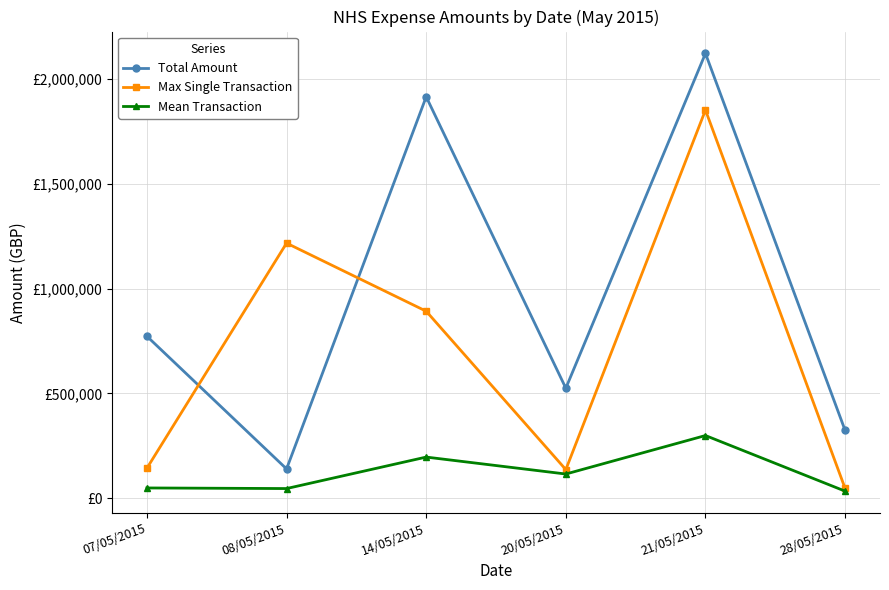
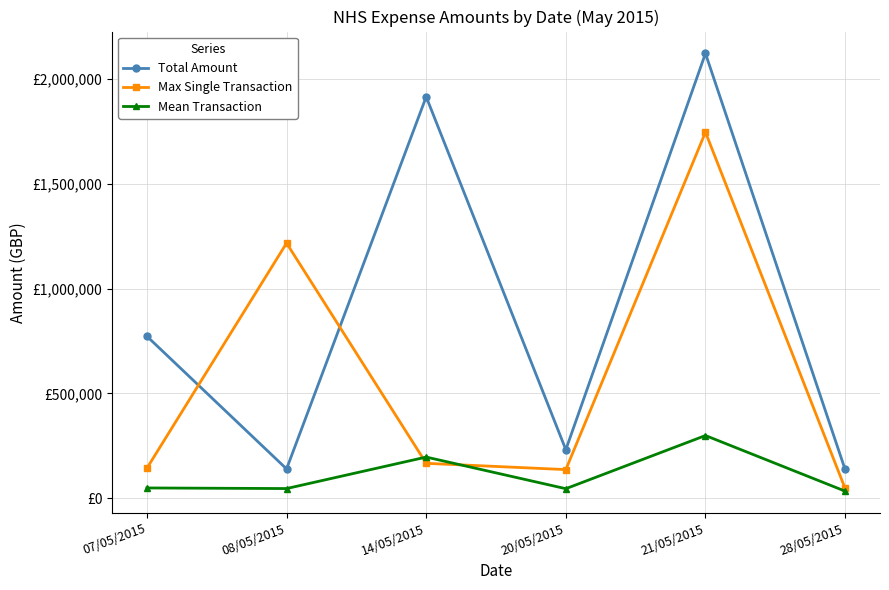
Max Single Transaction, 14/05/2015: £890,000 -> £170,000
Total Amount, 20/05/2015: £530,000 -> £230,000
Mean Transaction, 20/05/2015: £120,000 -> £50,000
Max Single Transaction, 21/05/2015: £1,850,000 -> £1,750,000
Total Amount, 28/05/2015: £320,000 -> £140,000
